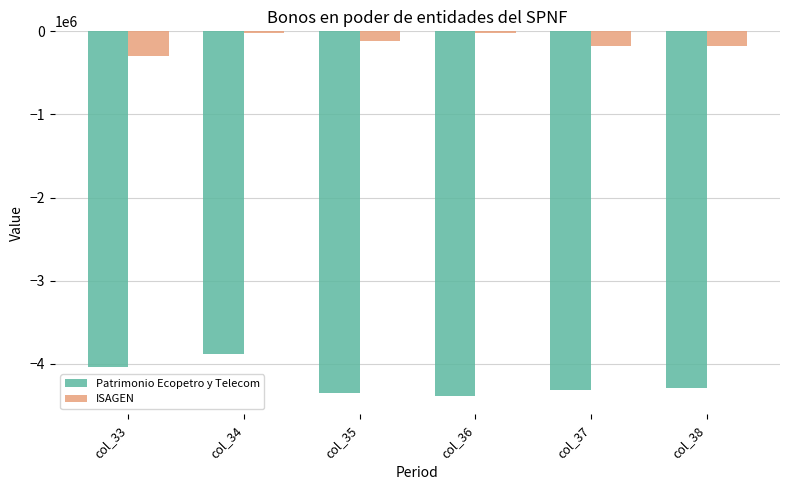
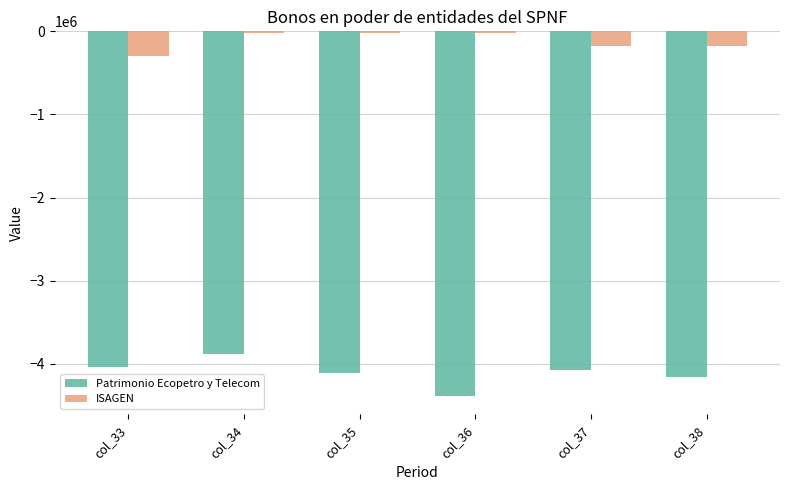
Patrimonio Ecopetro y Telecom, col_35: -4300000 -> -4100000
ISAGEN, col_35: -100000 -> 0
Patrimonio Ecopetro y Telecom, col_37: -4300000 -> -4100000
Patrimonio Ecopetro y Telecom, col_38: -4300000 -> -4200000
